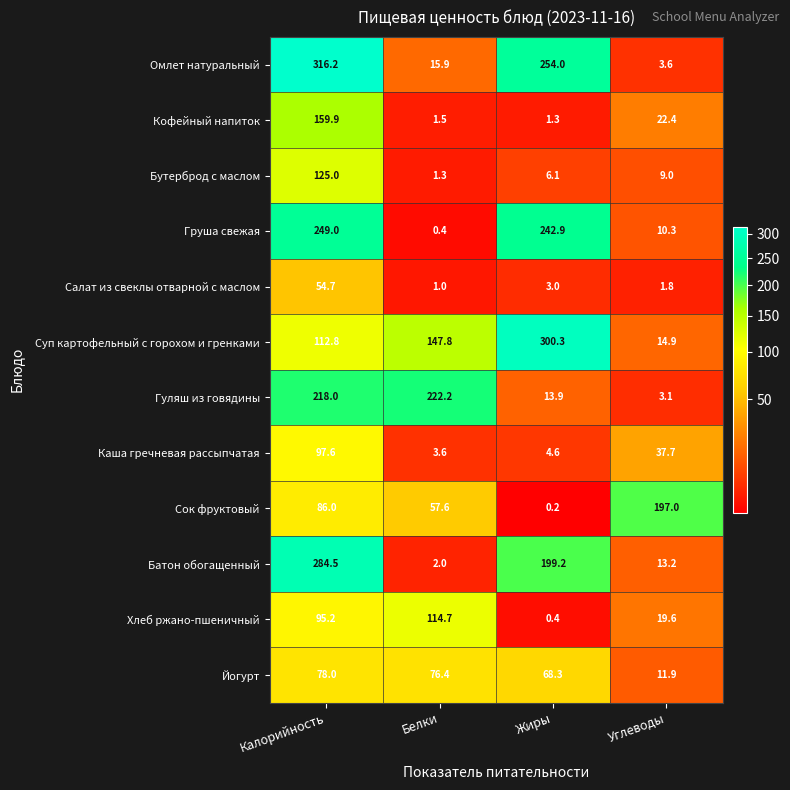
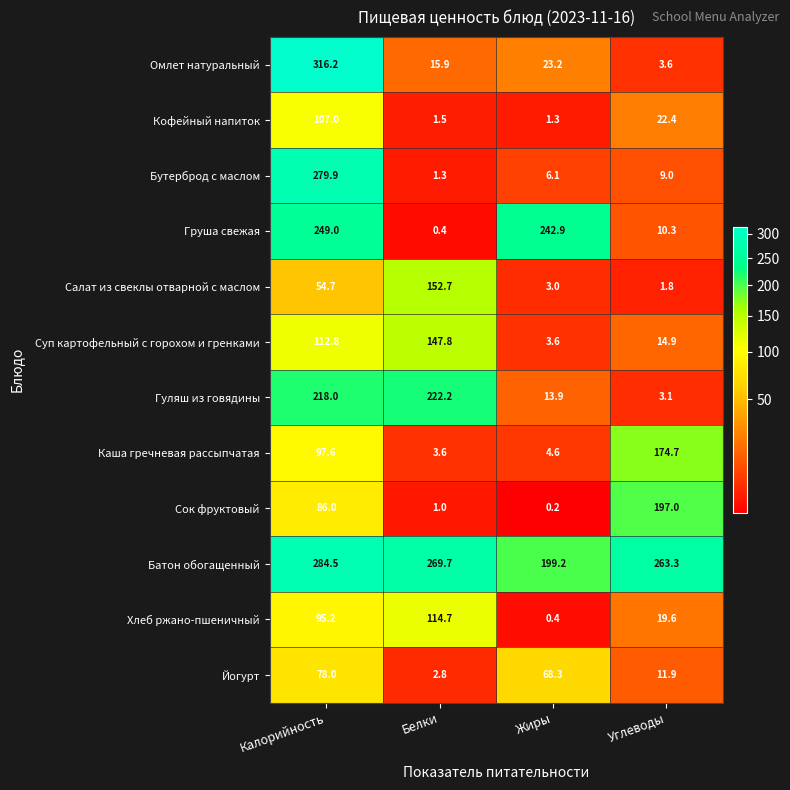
Омлет натуральный, Жиры: 254.0 -> 23.2
Кофейный напиток, Калорийность: 159.9 -> 107.0
Бутерброд с маслом, Калорийность: 125.0 -> 279.9
Салат из свеклы отварной с маслом, Белки: 1.0 -> 152.7
Суп картофельный с горохом и гренками, Жиры: 300.3 -> 3.6
Каша гречневая рассыпчатая, Углеводы: 37.7 -> 174.7
Сок фруктовый, Белки: 57.6 -> 1.0
Батон обогащенный, Белки: 2.0 -> 269.7
Батон обогащенный, Углеводы: 13.2 -> 263.3
Йогурт, Белки: 76.4 -> 2.8
